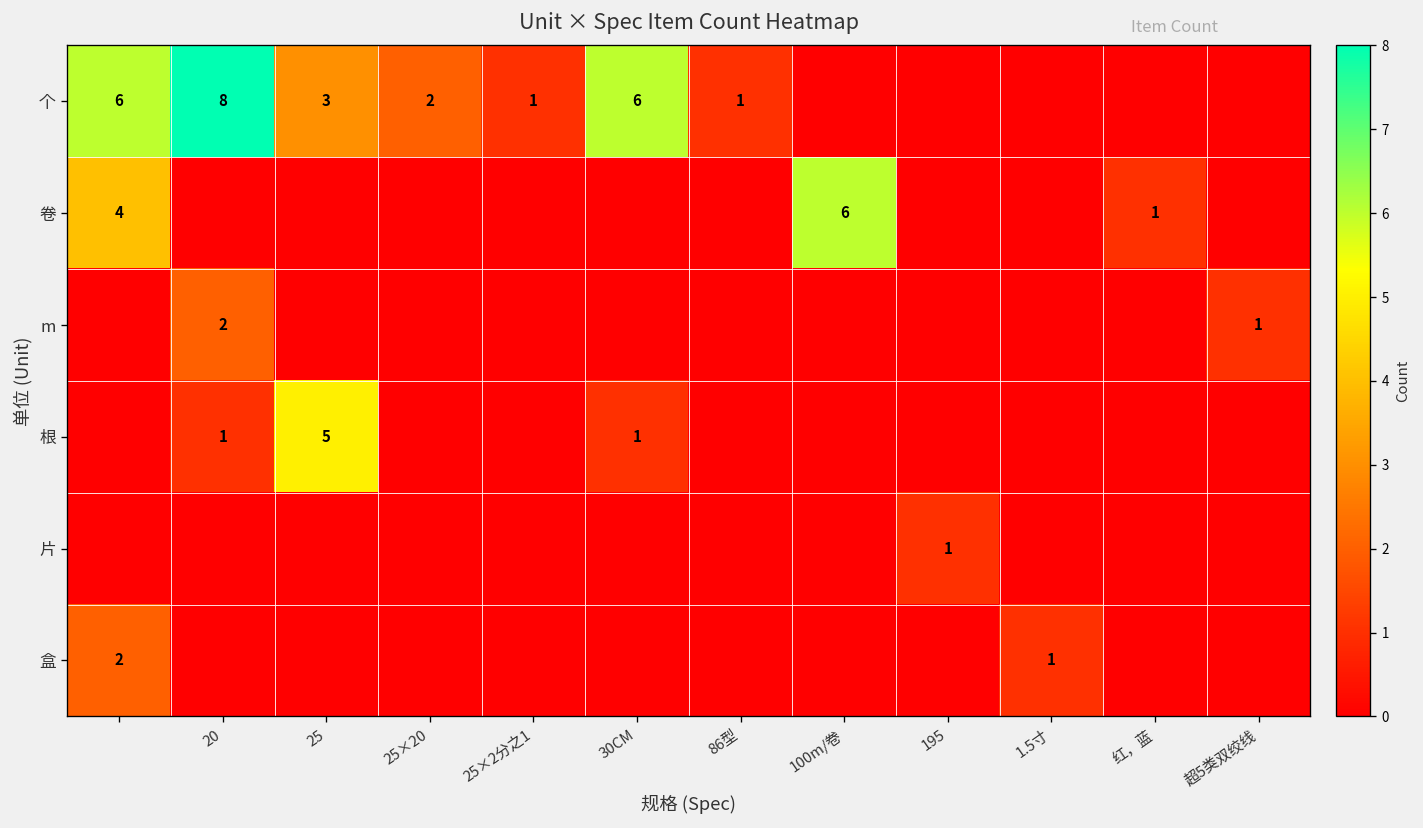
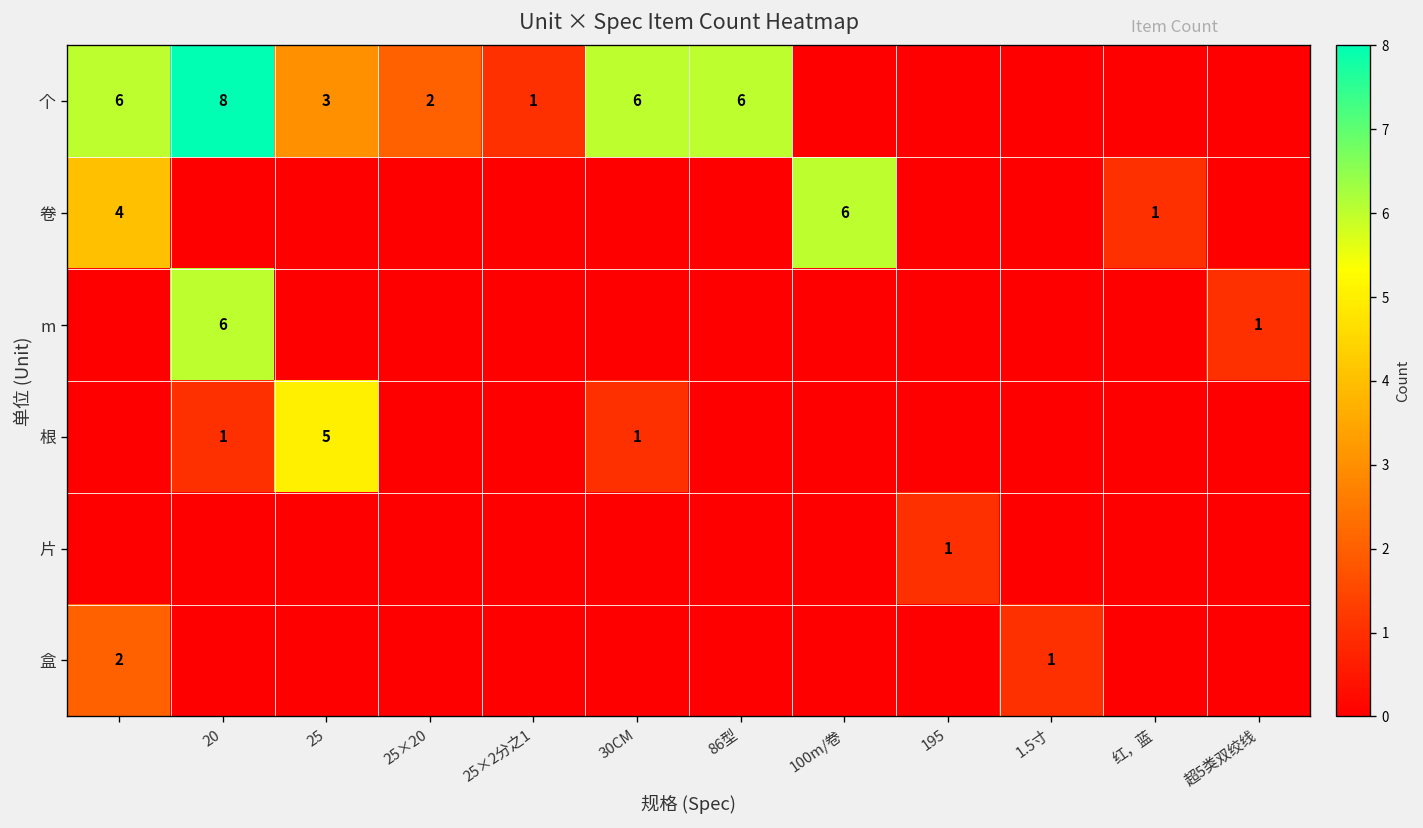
个, 86型: 1 -> 6
m, 20: 2 -> 6
